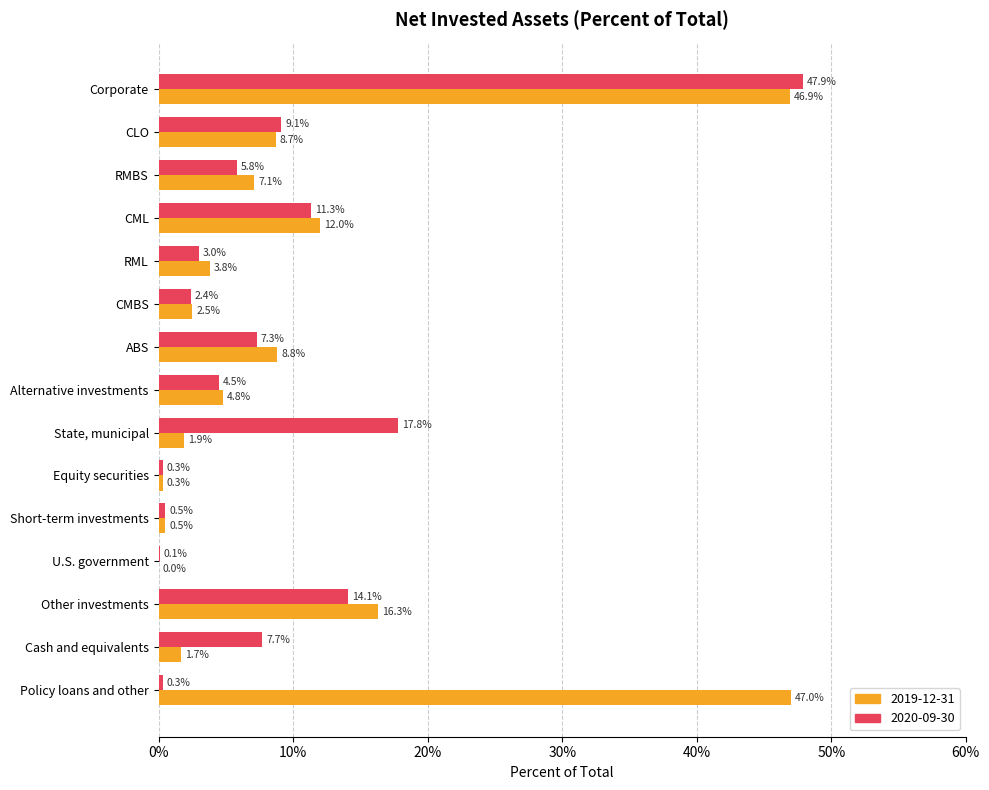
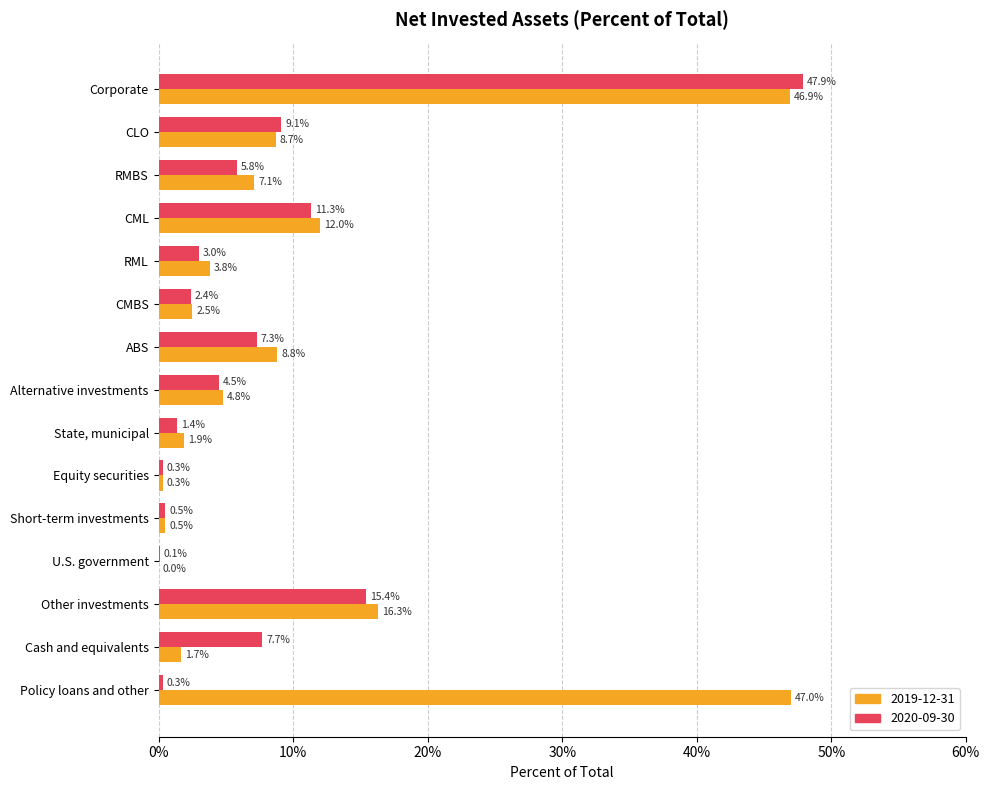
2020-09-30, State, municipal: 17.8% -> 1.4%
2020-09-30, Other investments: 14.1% -> 15.4%
